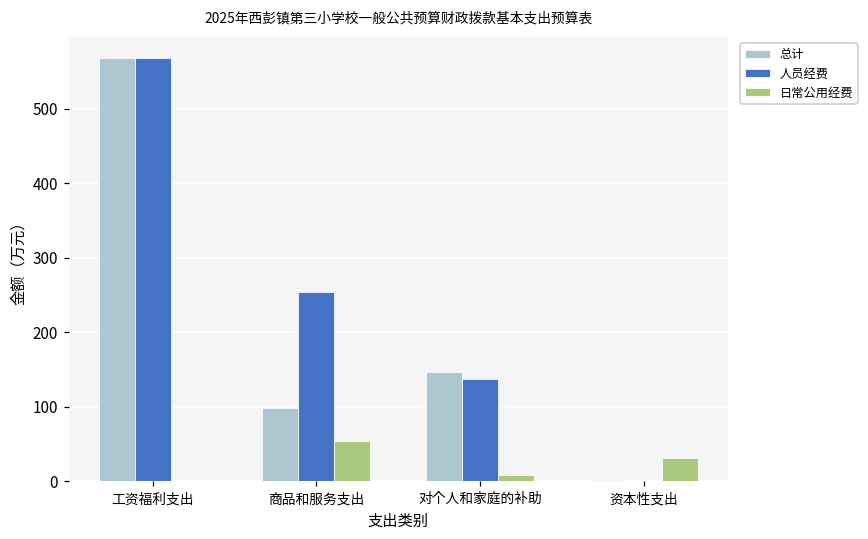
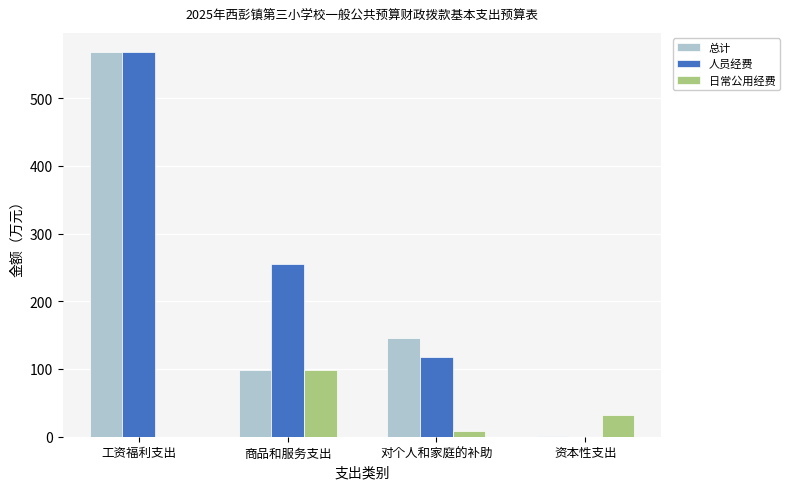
日常公用经费, 商品和服务支出: 50 -> 100
人员经费, 对个人和家庭的补助: 140 -> 120
